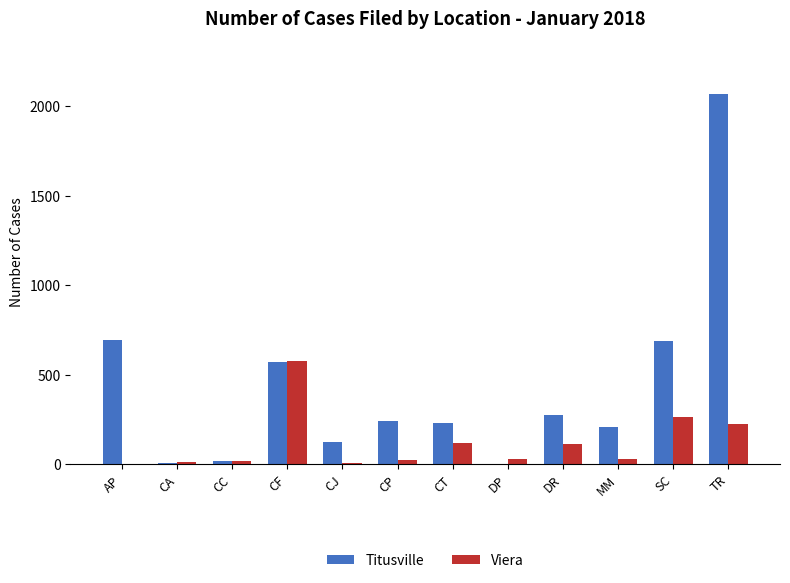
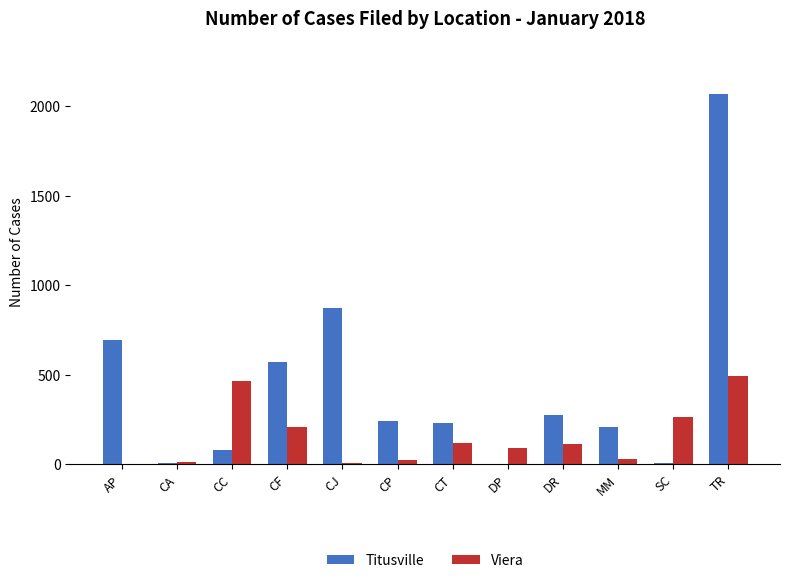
Titusville, CC: 20 -> 80
Viera, CC: 20 -> 470
Viera, CF: 580 -> 210
Titusville, CJ: 130 -> 870
Viera, DP: 30 -> 90
Titusville, SC: 690 -> 10
Viera, TR: 220 -> 500
